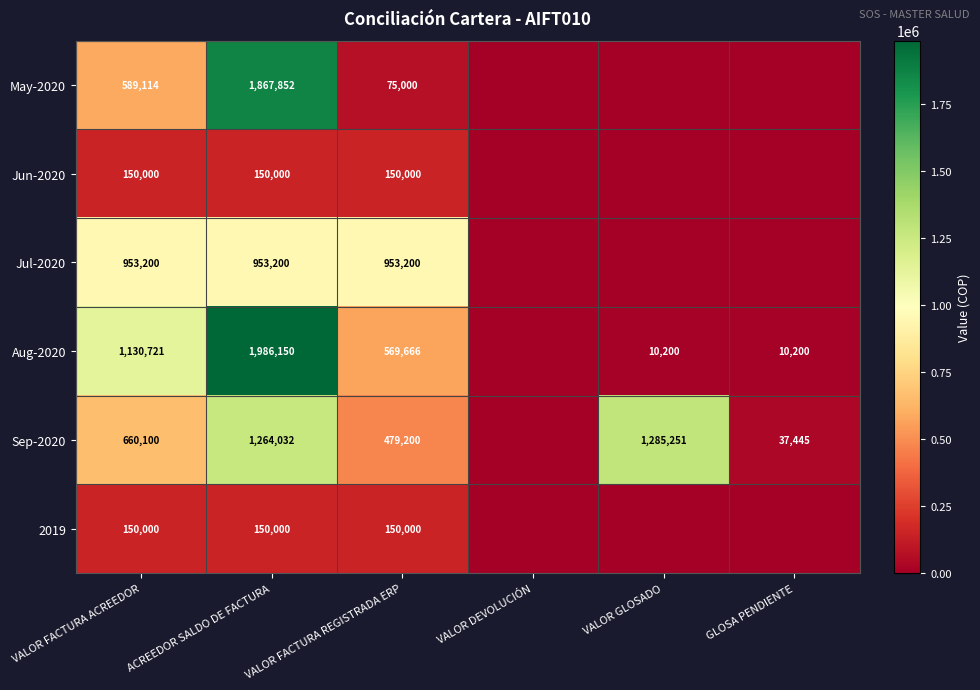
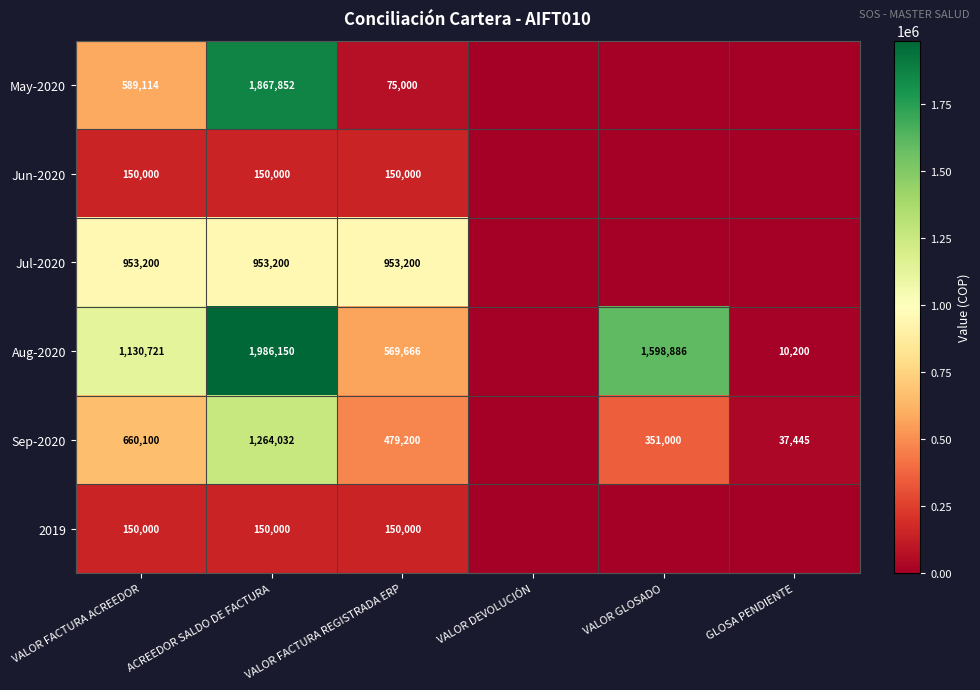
Aug-2020, VALOR GLOSADO: 10,200 -> 1,598,886
Sep-2020, VALOR GLOSADO: 1,285,251 -> 351,000
